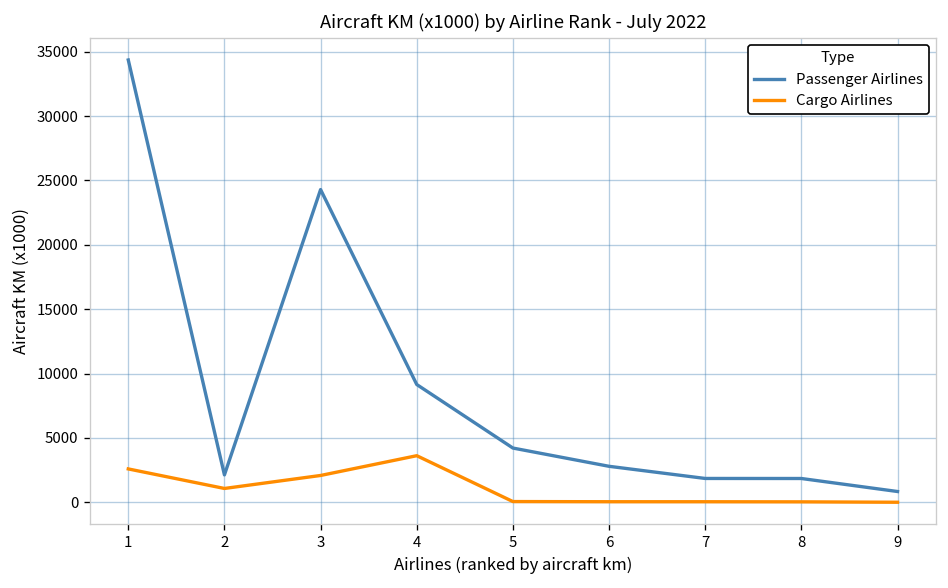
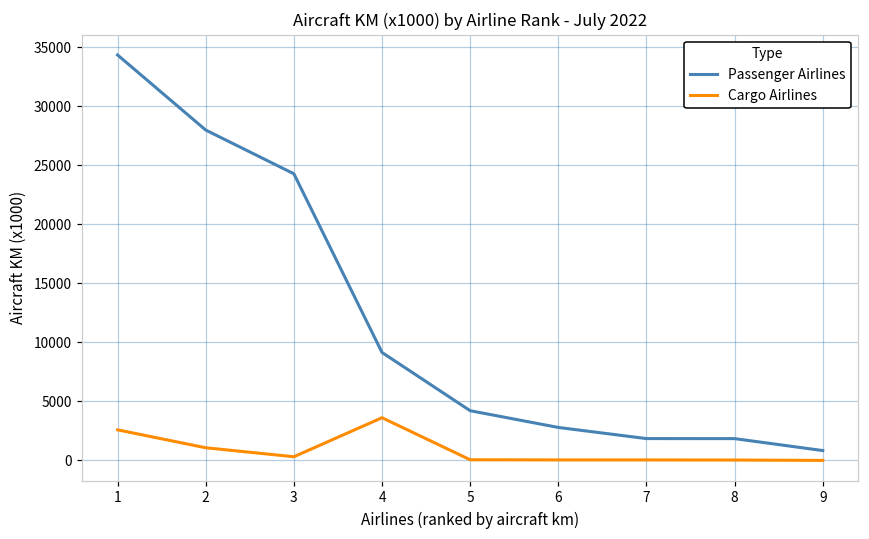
Passenger Airlines, 2: 2100 -> 28000
Cargo Airlines, 3: 2100 -> 300
